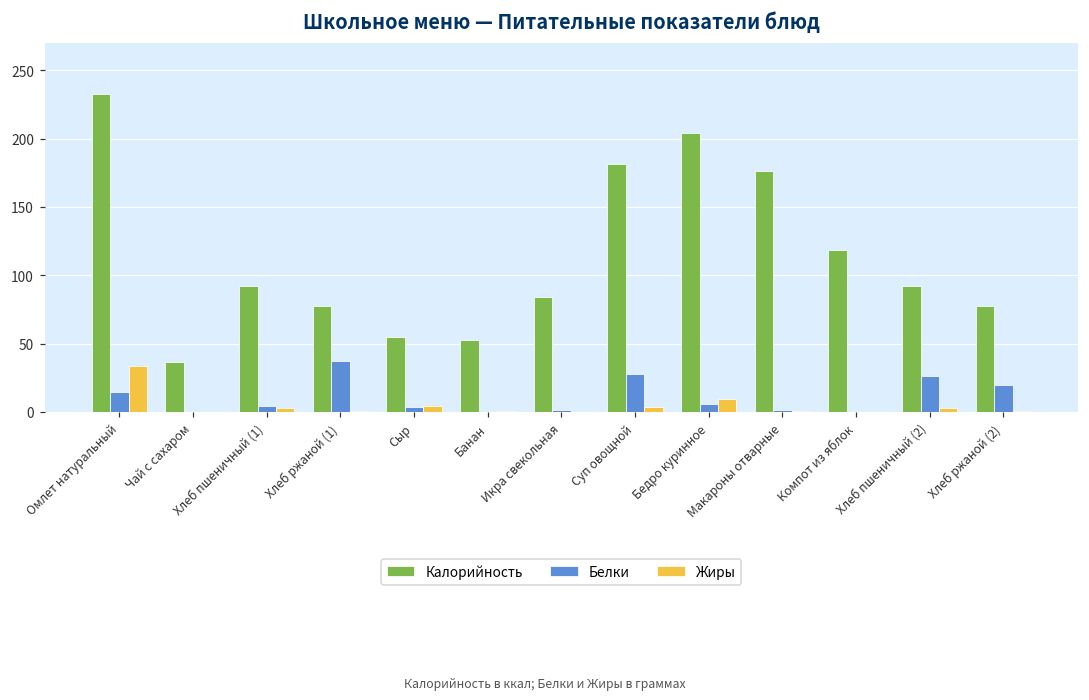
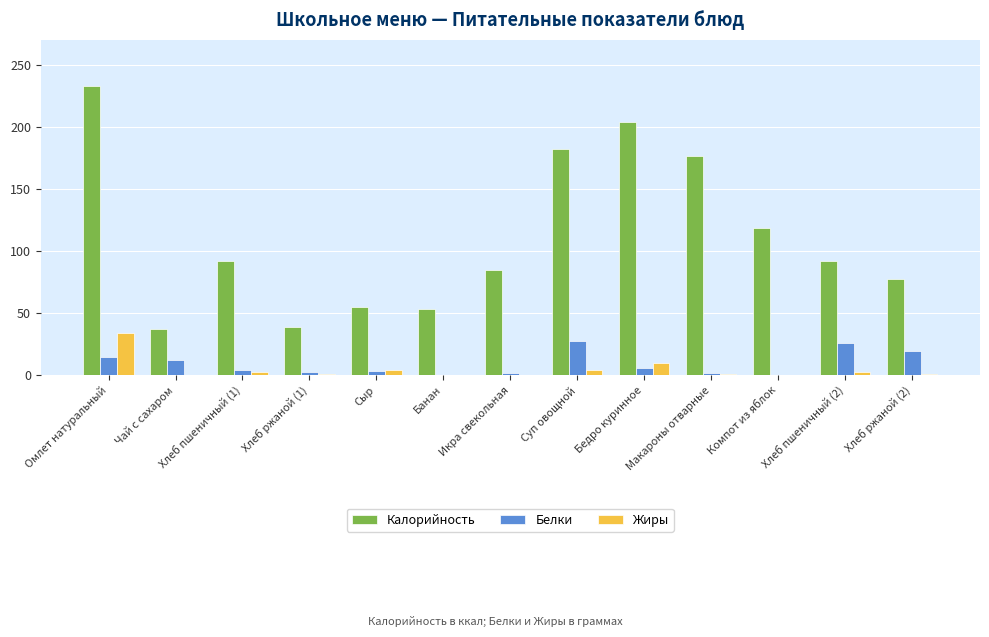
Белки, Чай с сахаром: 0 -> 12
Калорийность, Хлеб ржаной (1): 78 -> 39
Белки, Хлеб ржаной (1): 37 -> 3
